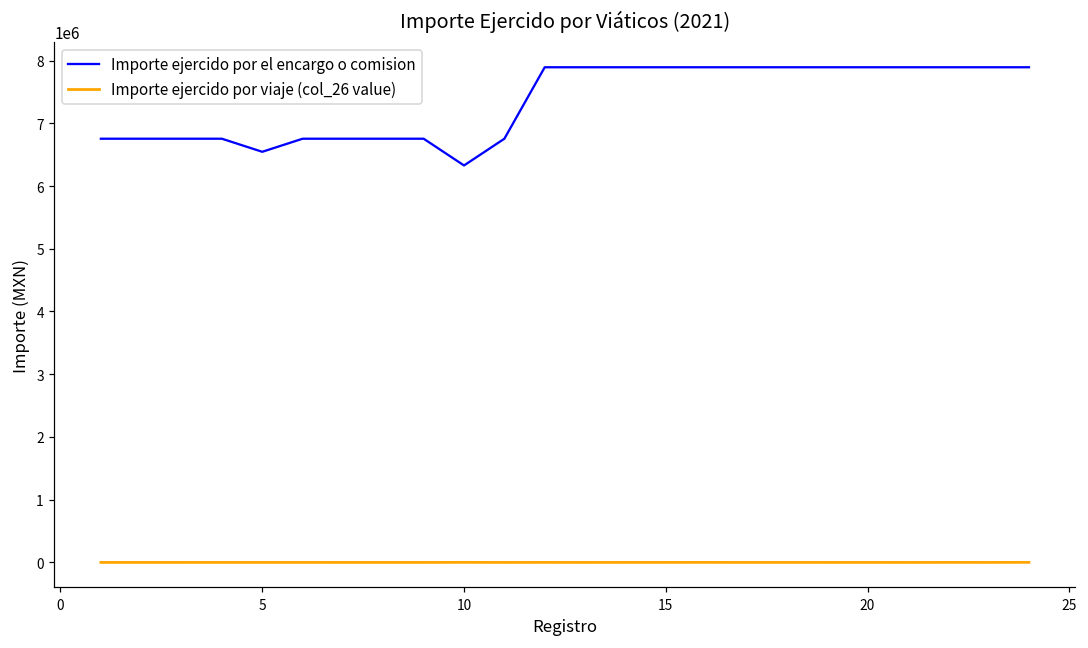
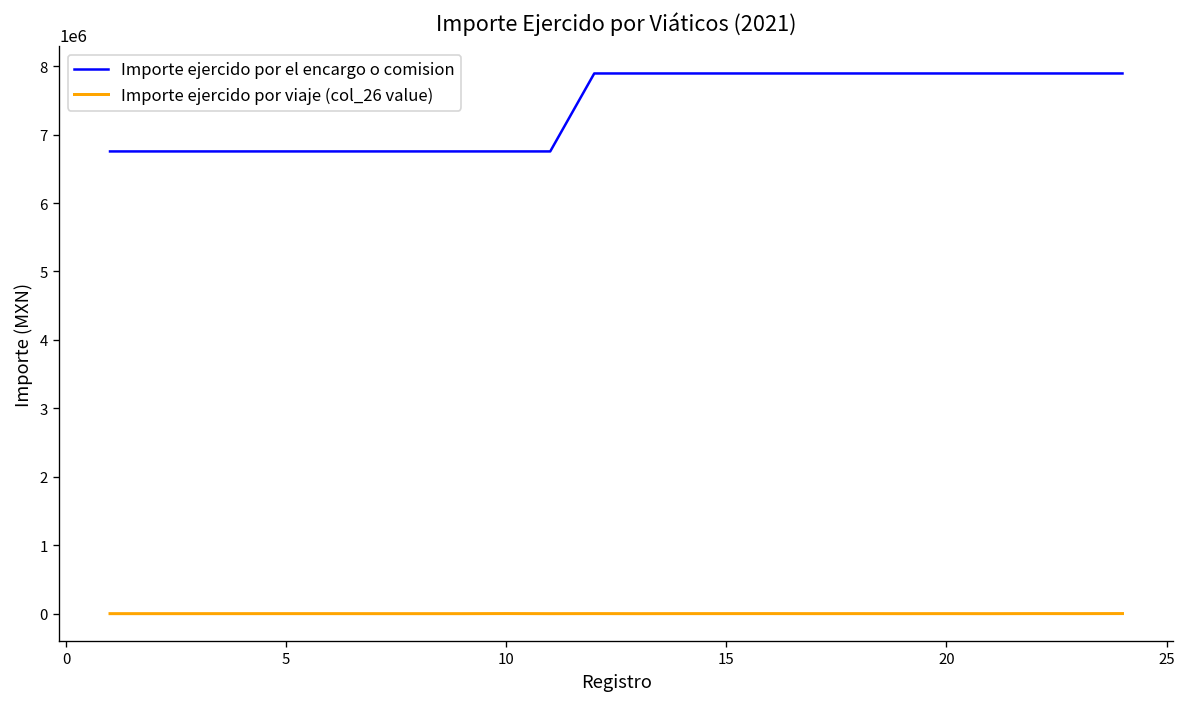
Importe ejercido por el encargo o comision, 5: 6500000 -> 6800000
Importe ejercido por el encargo o comision, 10: 6300000 -> 6800000
